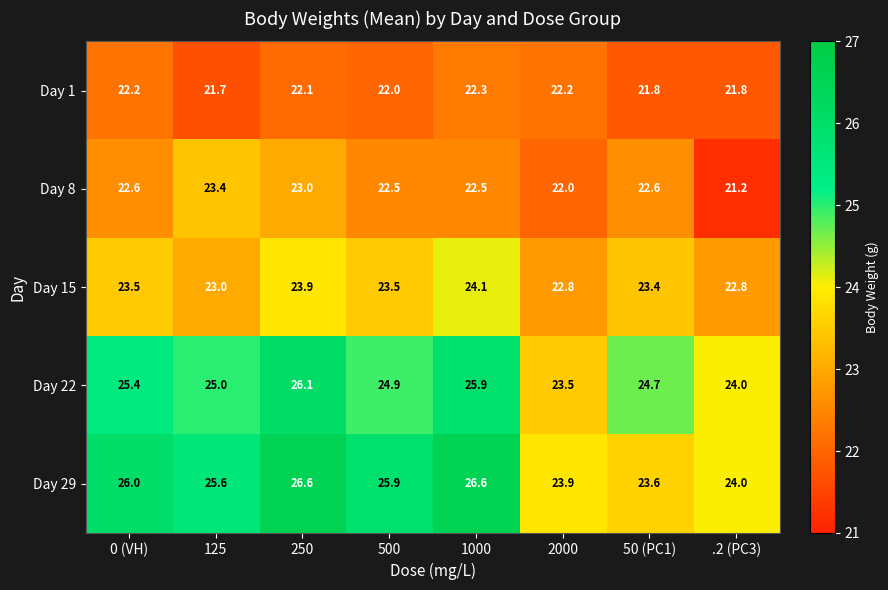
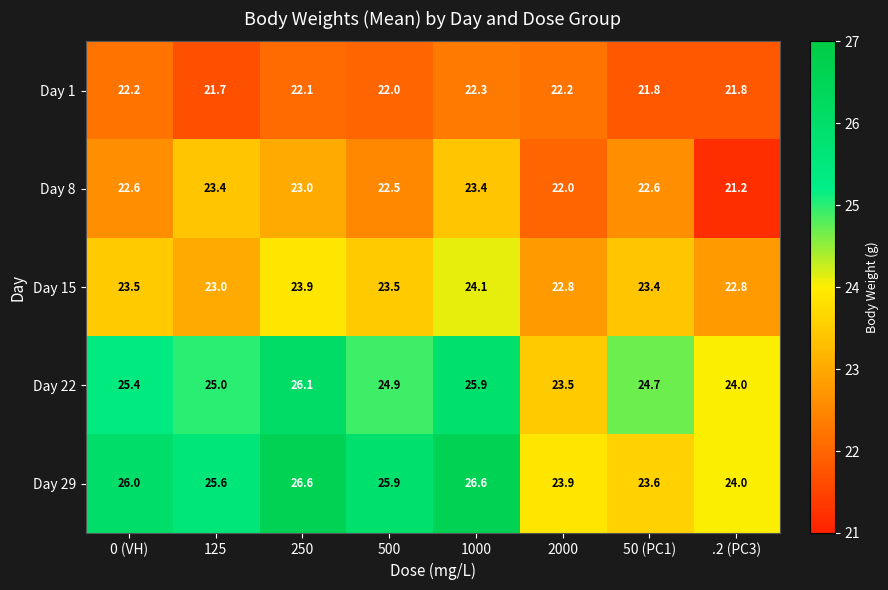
Day 8, 1000: 22.5 -> 23.4
